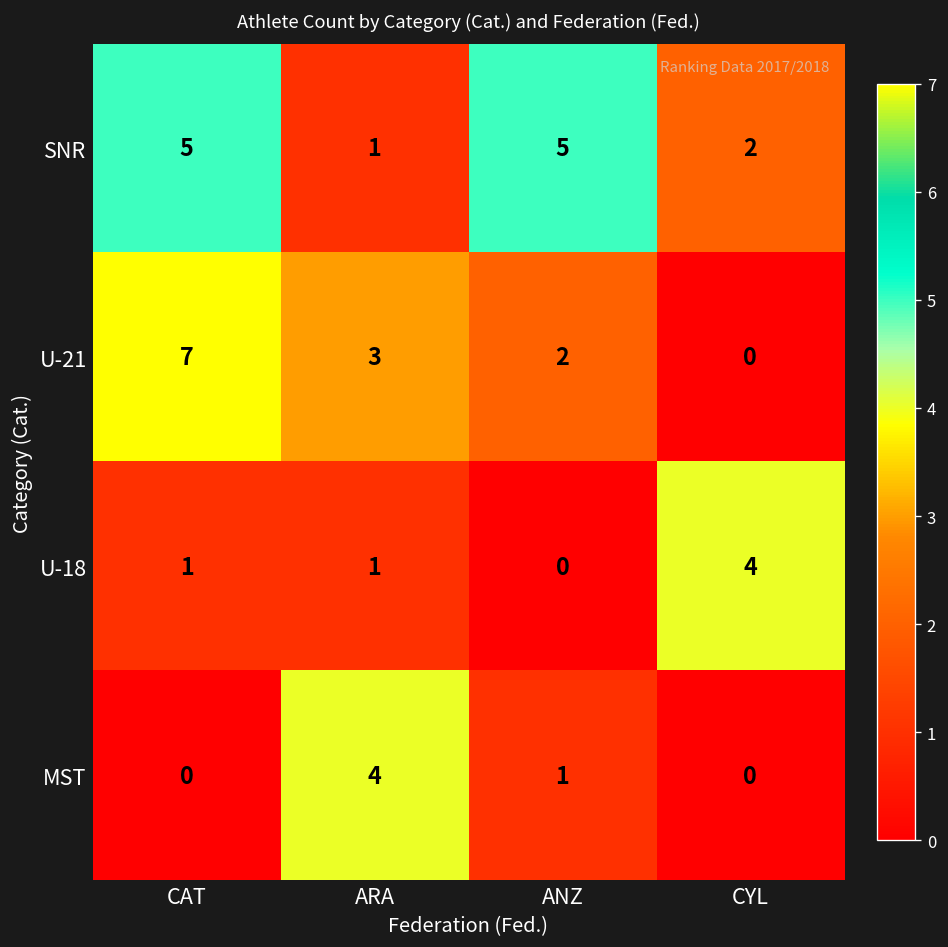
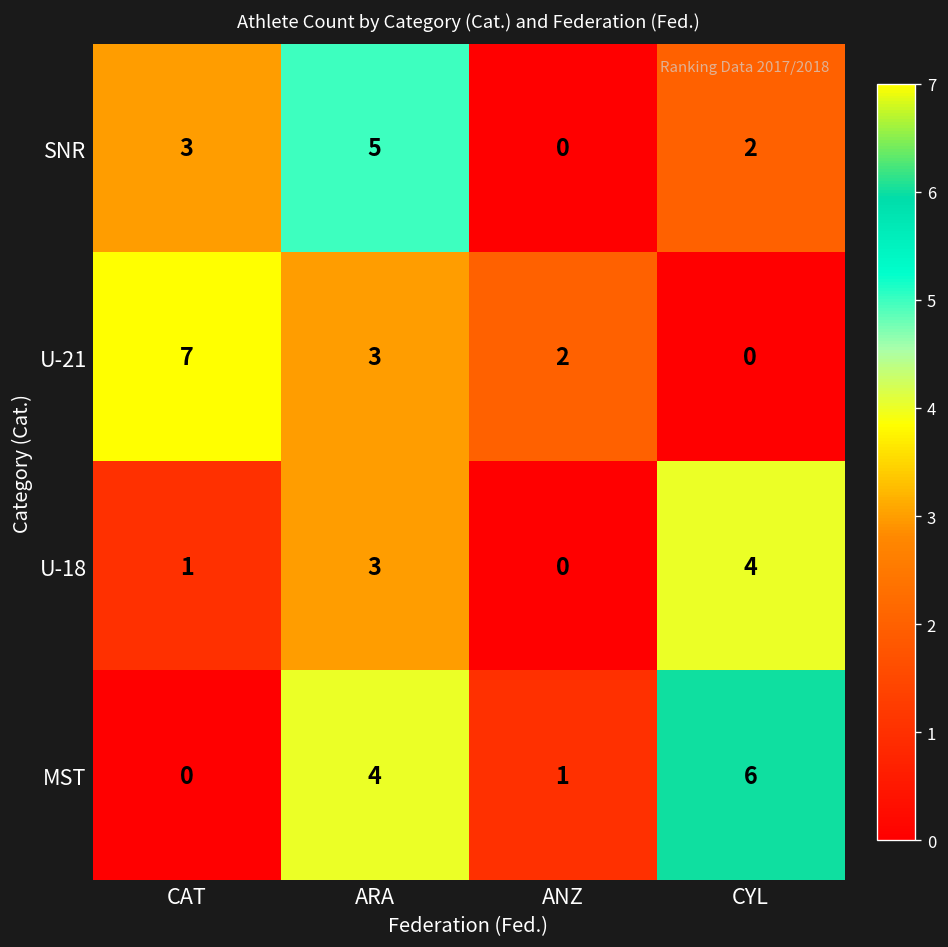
SNR, CAT: 5 -> 3
SNR, ARA: 1 -> 5
SNR, ANZ: 5 -> 0
U-18, ARA: 1 -> 3
MST, CYL: 0 -> 6
